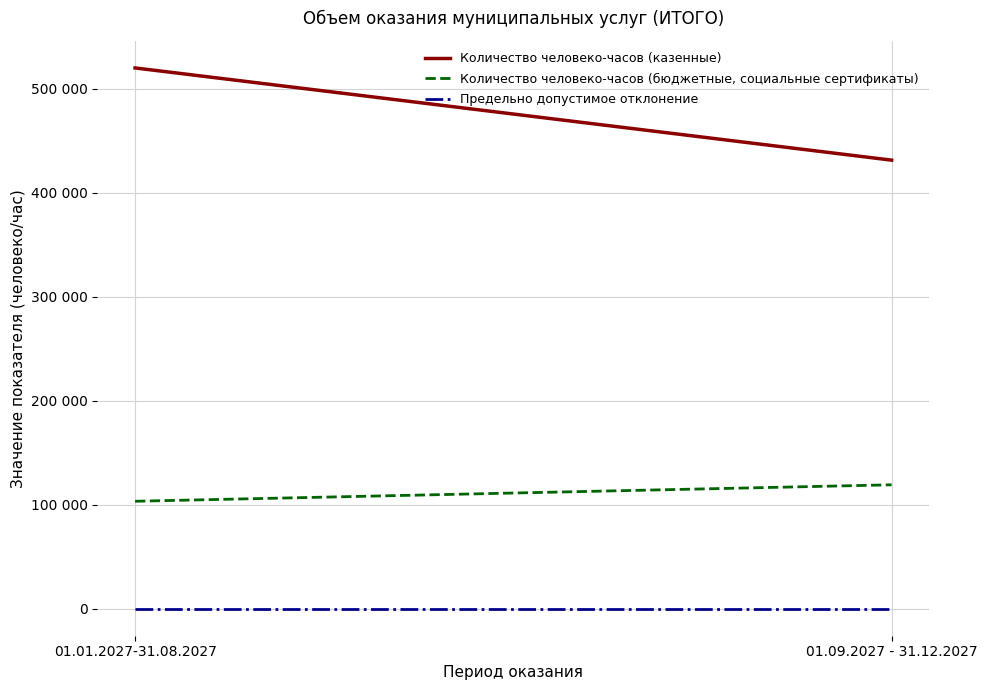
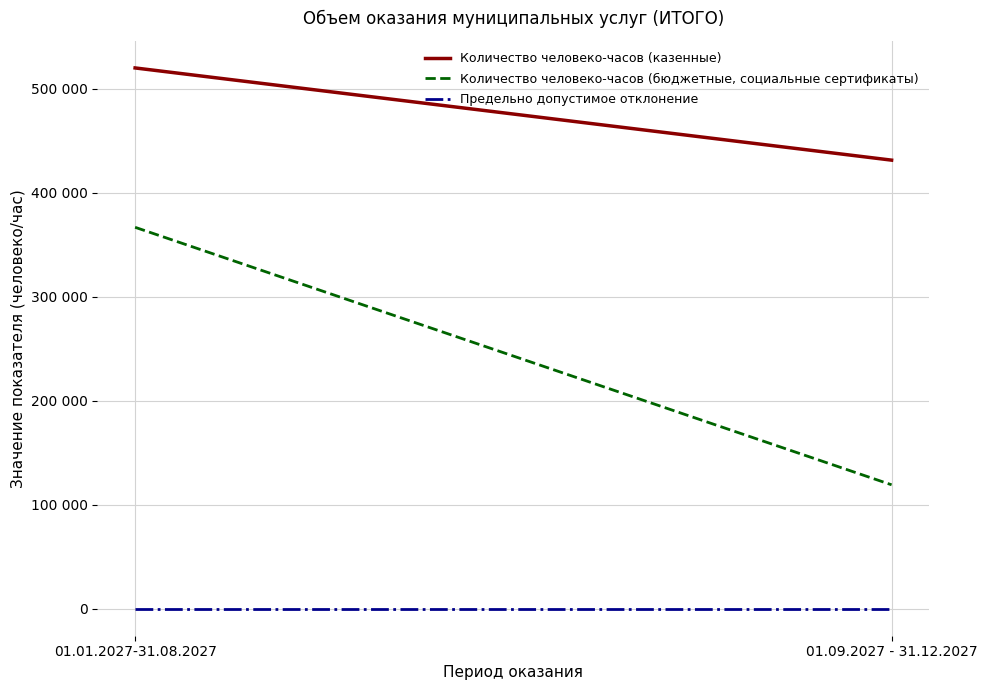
Количество человеко-часов (бюджетные, социальные сертификаты), 01.01.2027-31.08.2027: 103000 -> 367000
